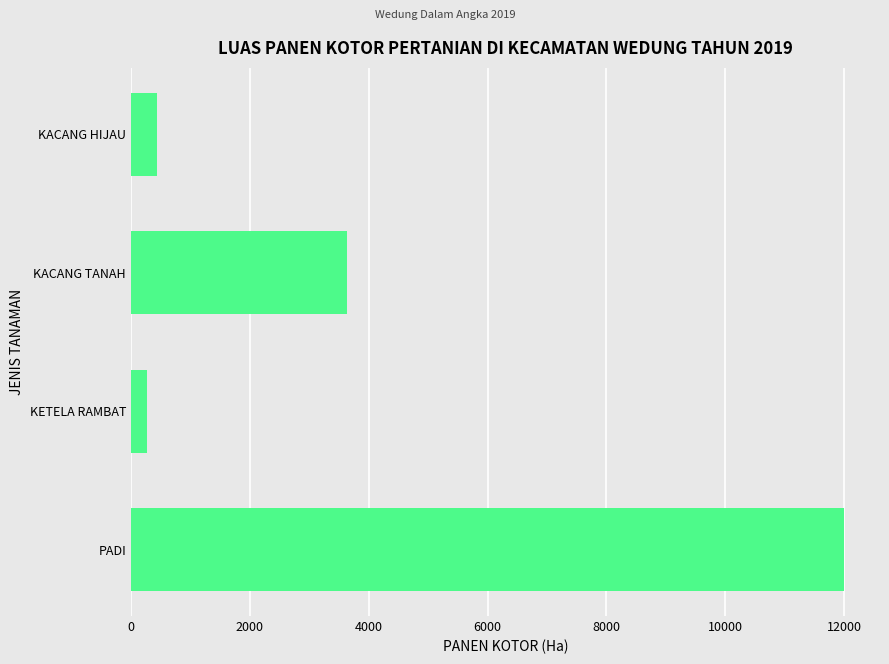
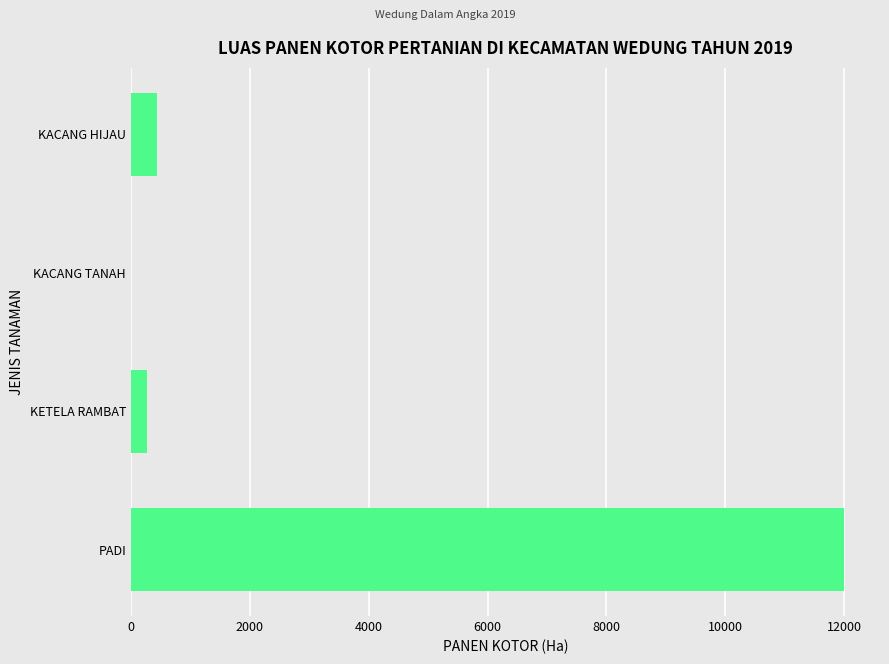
KACANG TANAH: 3600 -> 0
